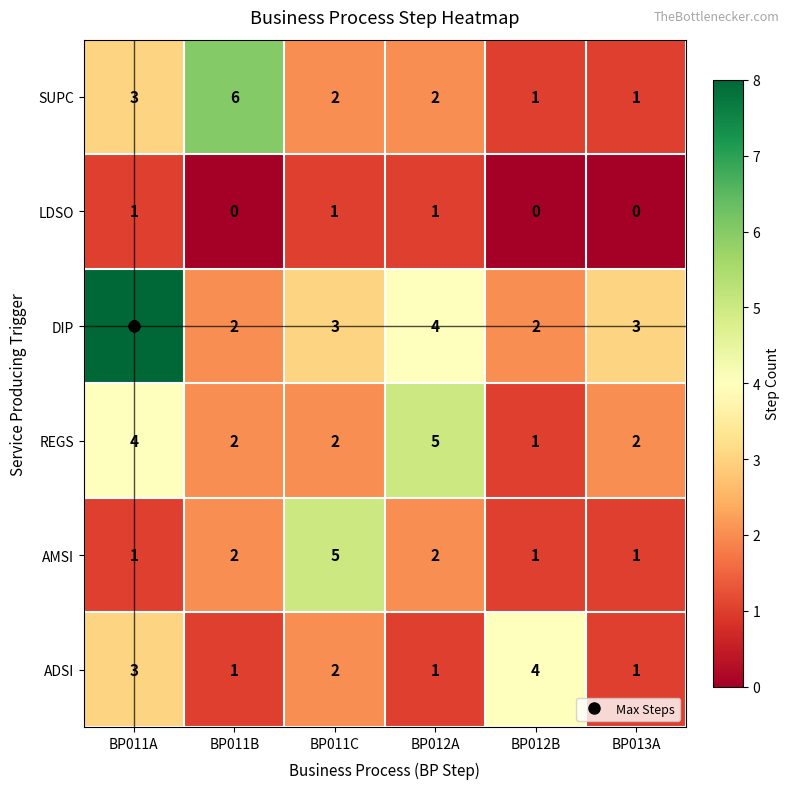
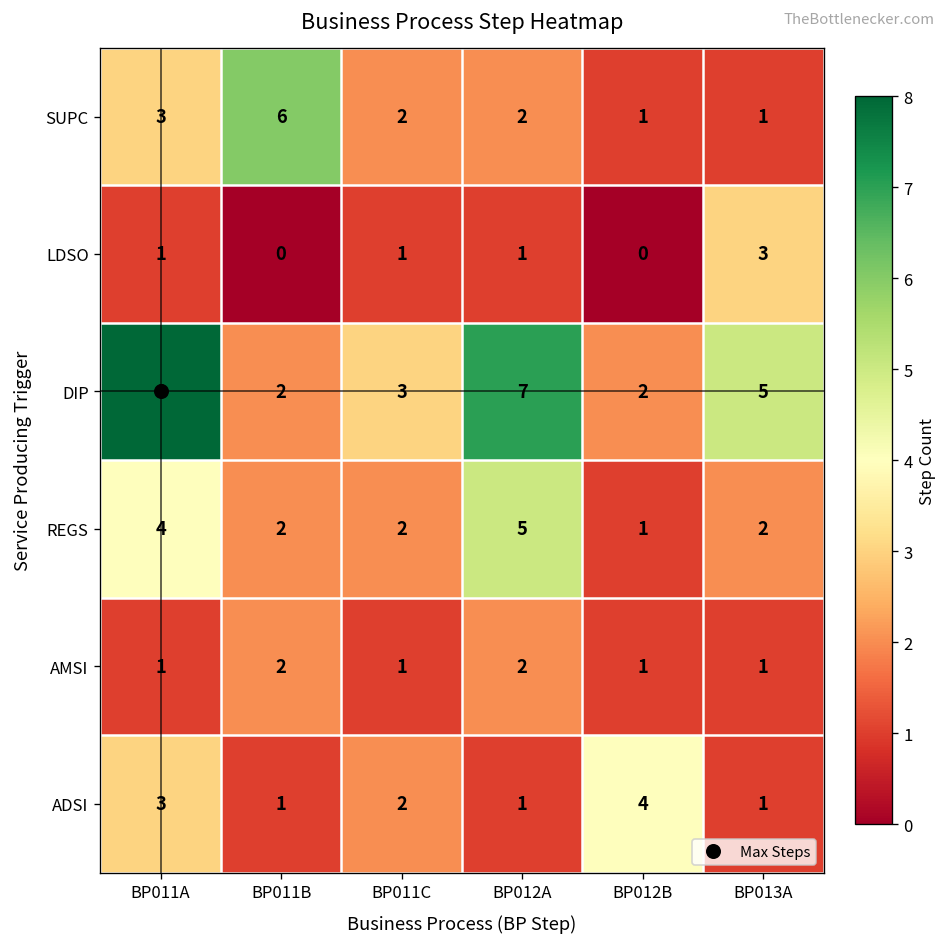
LDSO, BP013A: 0 -> 3
DIP, BP012A: 4 -> 7
DIP, BP013A: 3 -> 5
AMSI, BP011C: 5 -> 1
